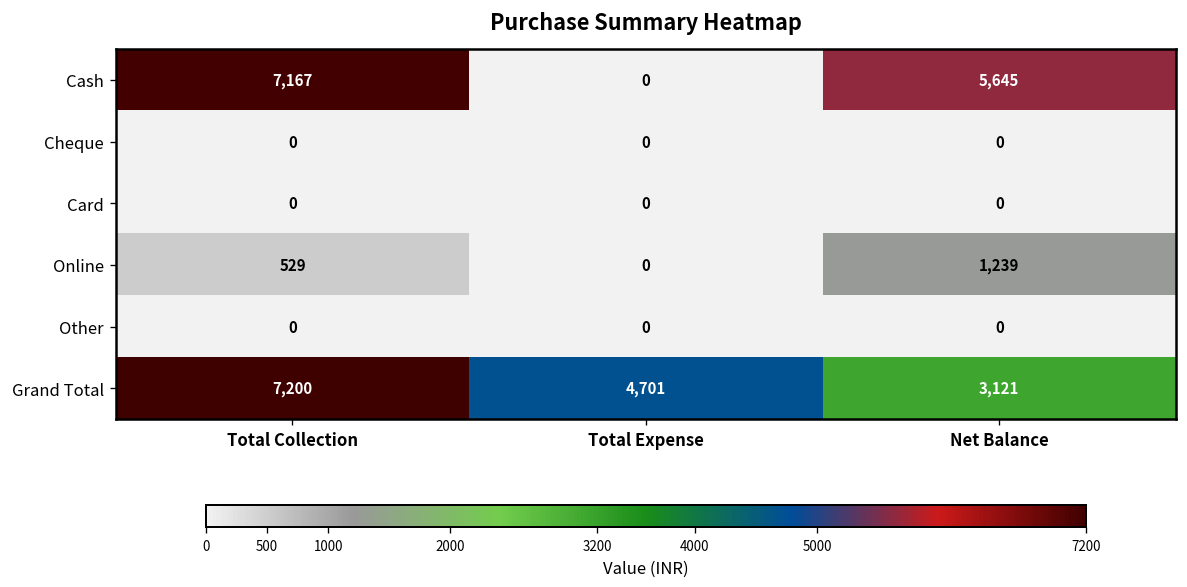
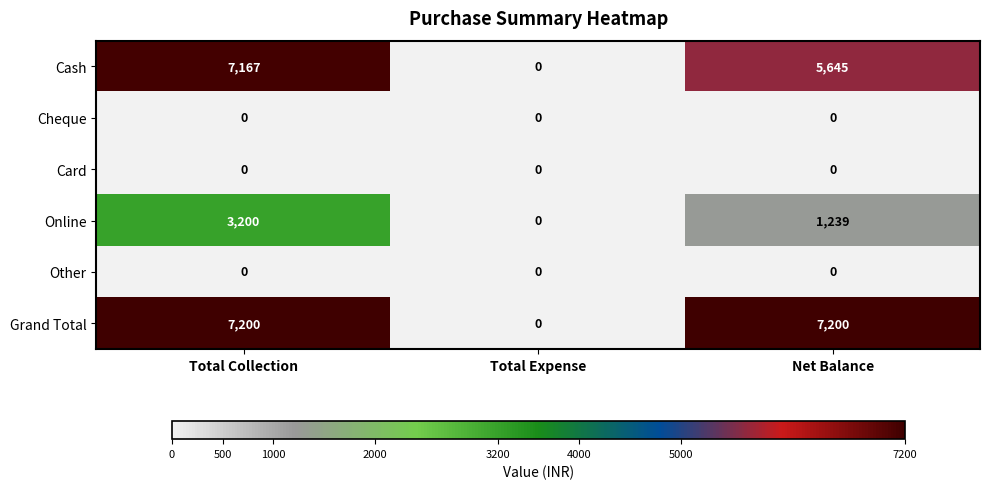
Online, Total Collection: 529 -> 3,200
Grand Total, Total Expense: 4,701 -> 0
Grand Total, Net Balance: 3,121 -> 7,200
